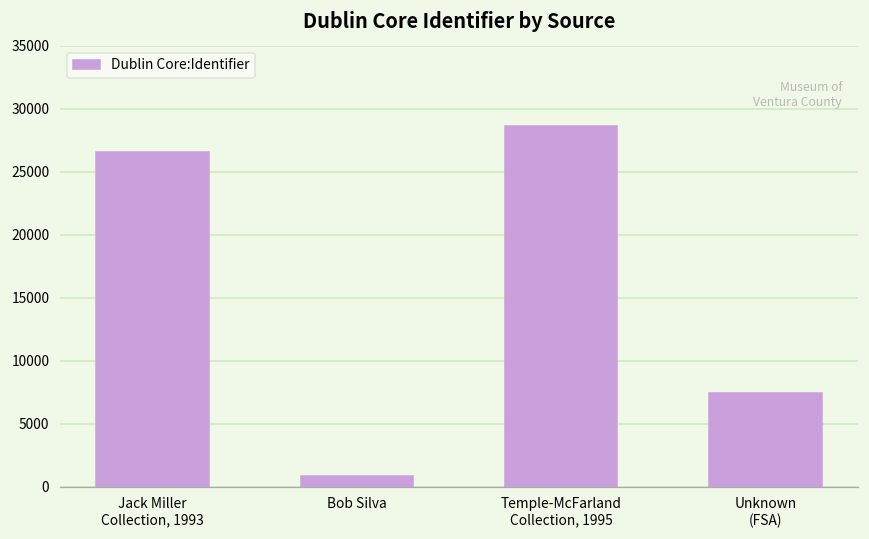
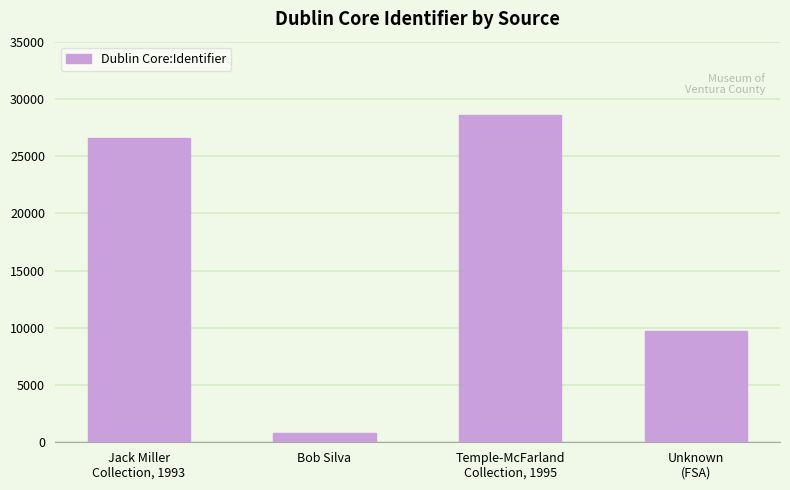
Unknown (FSA): 7500 -> 9700
